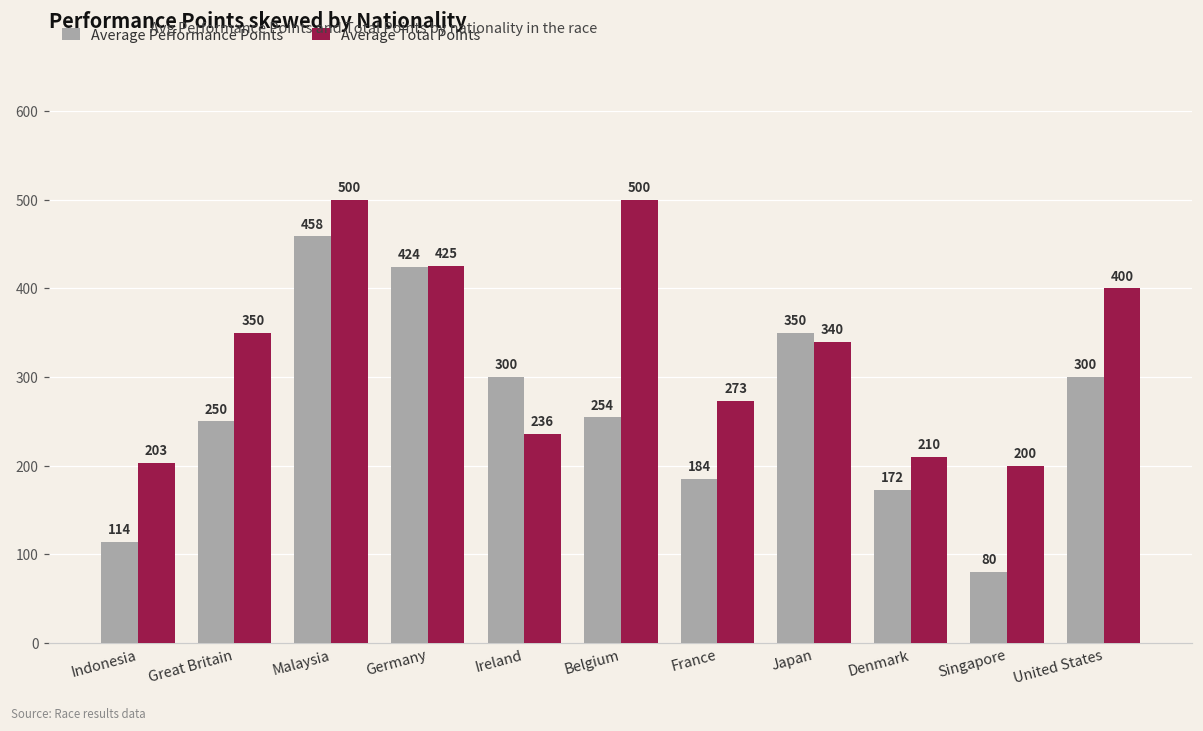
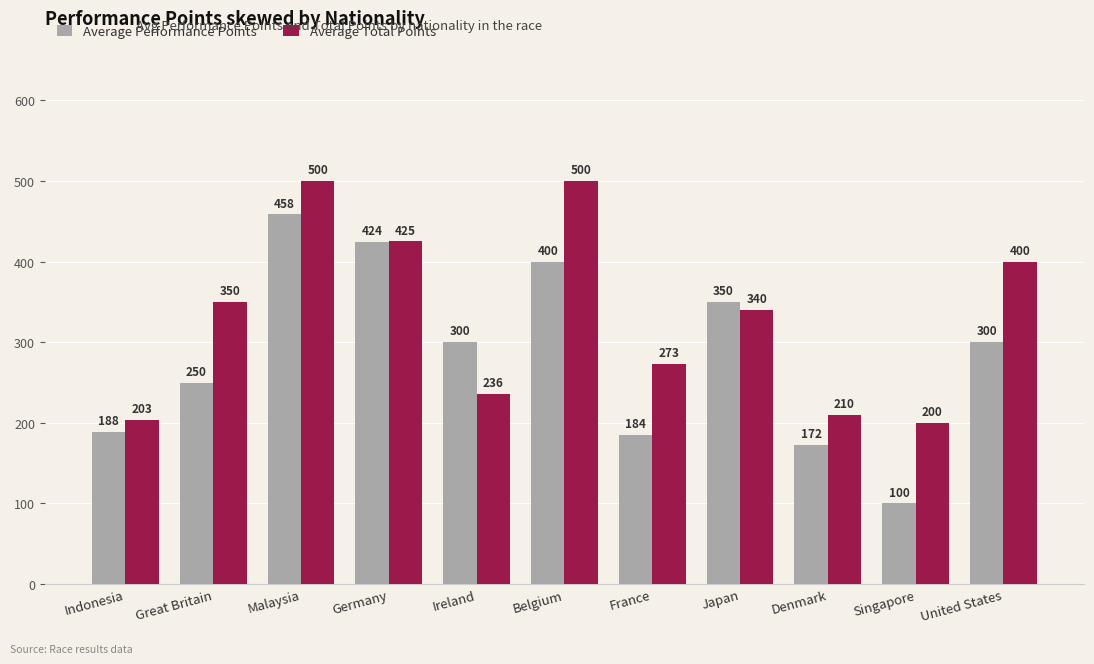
Average Performance Points, Indonesia: 114 -> 188
Average Performance Points, Belgium: 254 -> 400
Average Performance Points, Singapore: 80 -> 100
